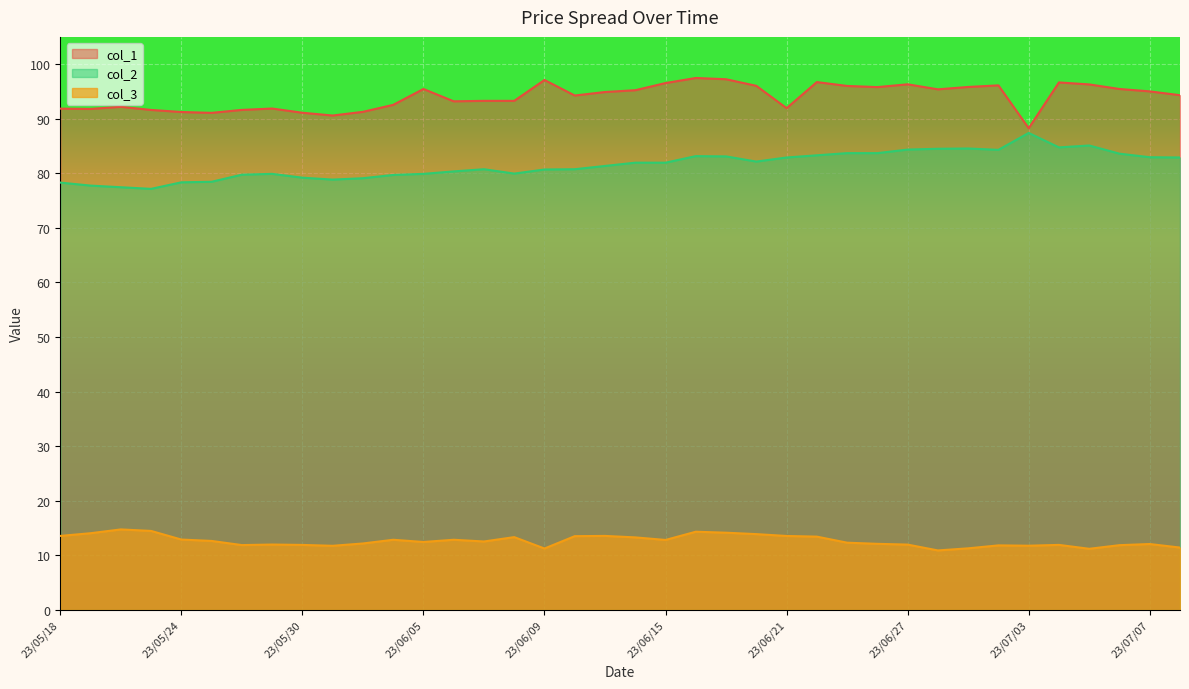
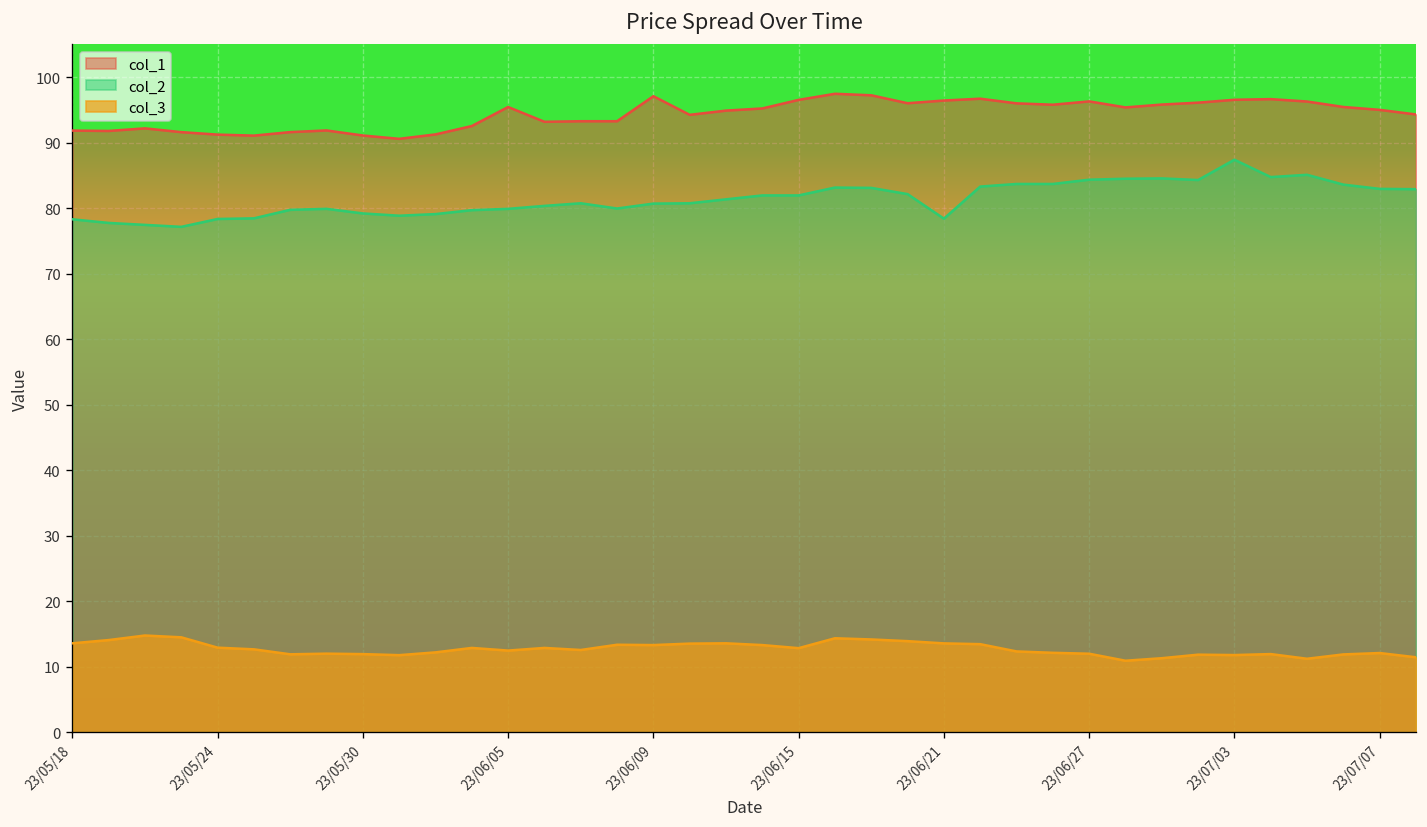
col_3, 23/06/09: 11 -> 13
col_1, 23/06/21: 92 -> 96
col_2, 23/06/21: 83 -> 78
col_1, 23/07/03: 88 -> 97
